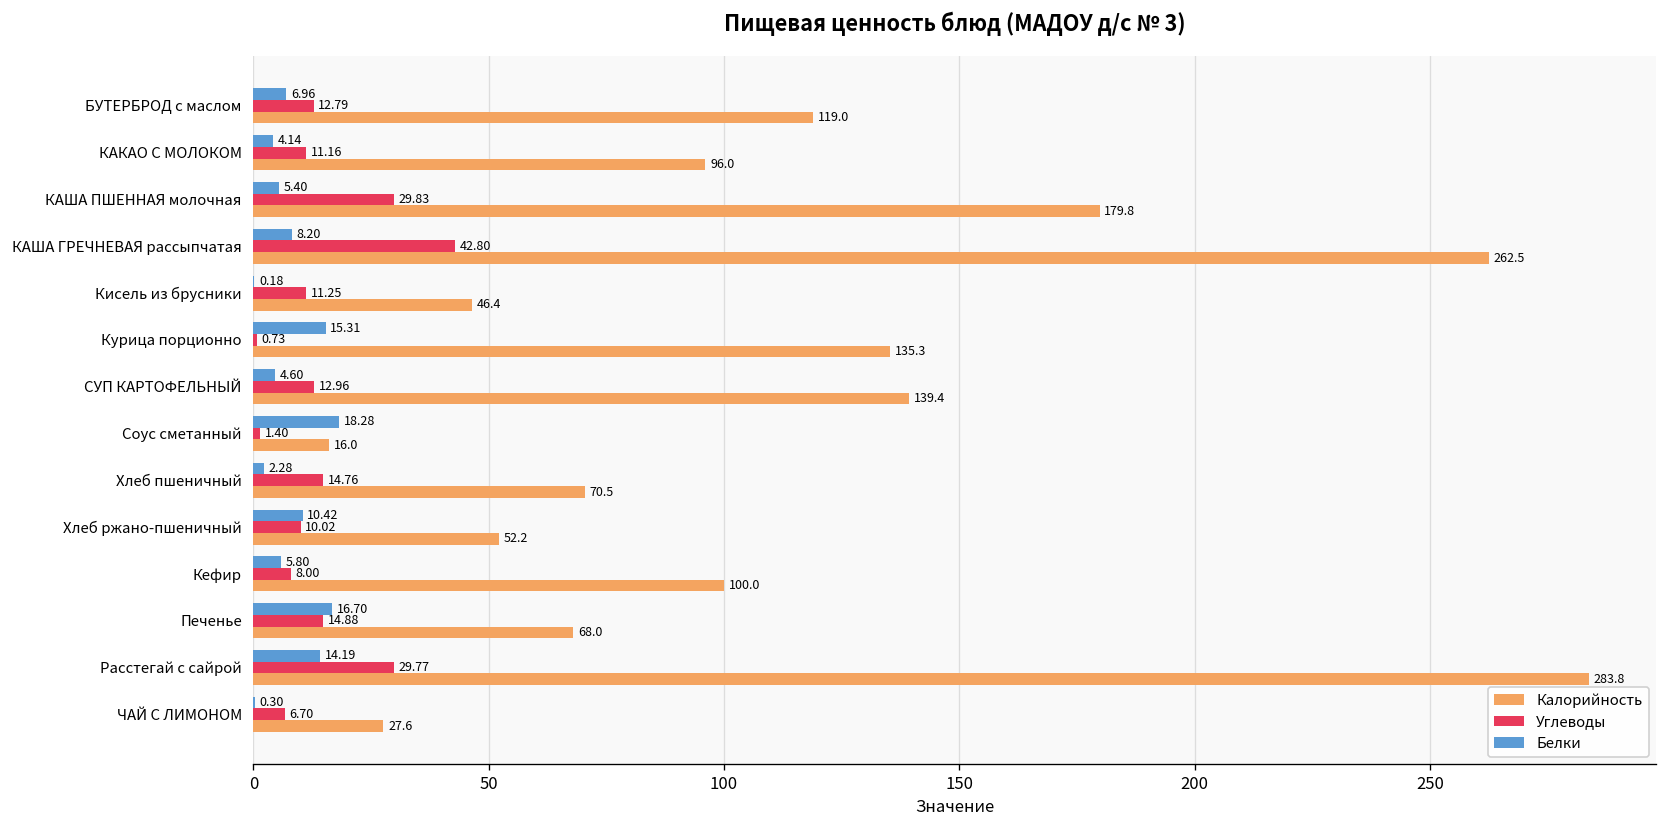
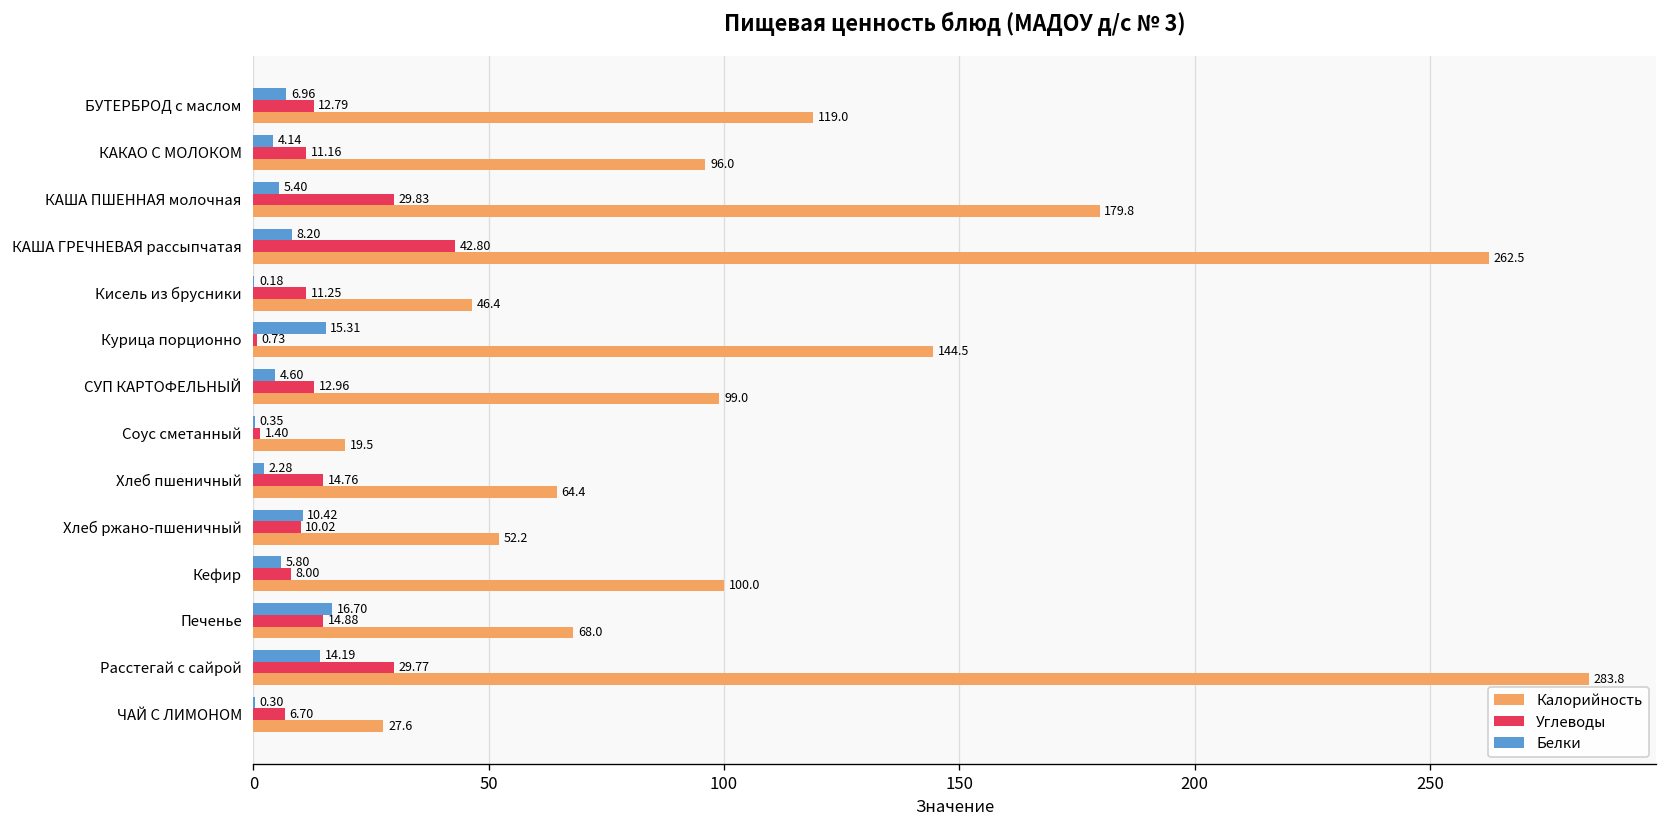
Калорийность, Курица порционно: 135.3 -> 144.5
Калорийность, СУП КАРТОФЕЛЬНЫЙ: 139.4 -> 99.0
Белки, Соус сметанный: 18.28 -> 0.35
Калорийность, Соус сметанный: 16.0 -> 19.5
Калорийность, Хлеб пшеничный: 70.5 -> 64.4
